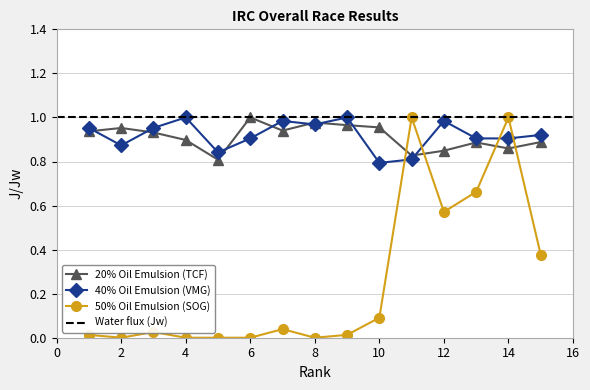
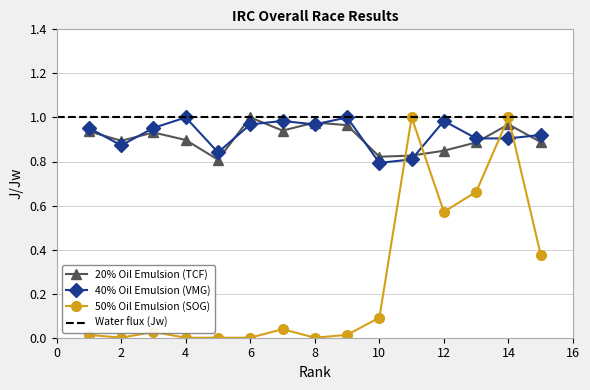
20% Oil Emulsion (TCF), 2: 0.95 -> 0.89
40% Oil Emulsion (VMG), 6: 0.90 -> 0.97
20% Oil Emulsion (TCF), 10: 0.95 -> 0.82
20% Oil Emulsion (TCF), 14: 0.86 -> 0.97
